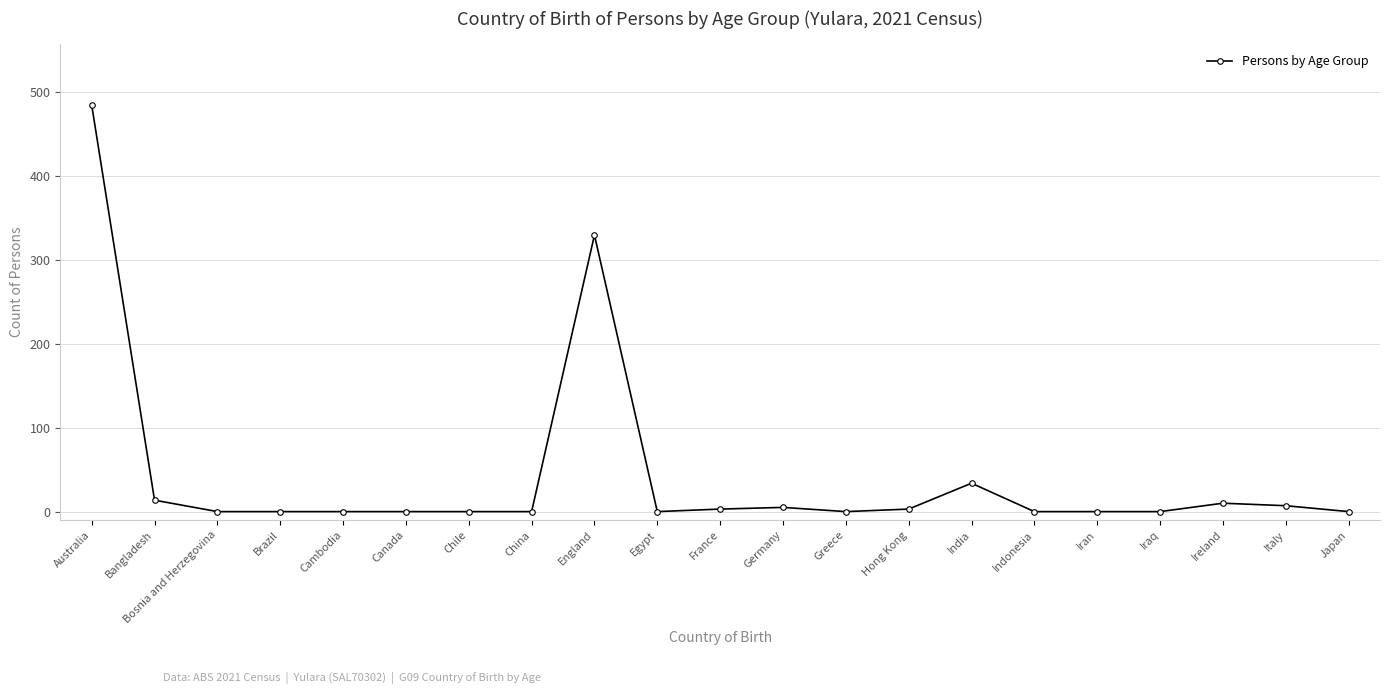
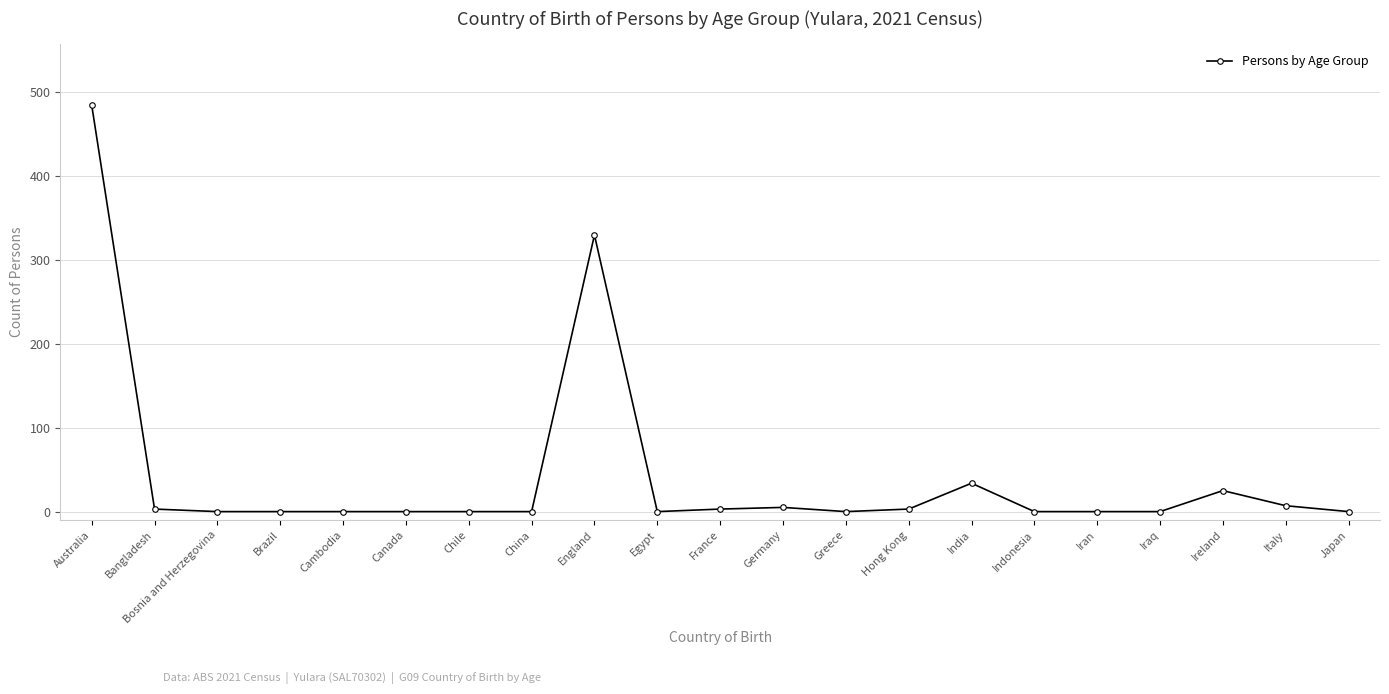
Bangladesh: 10 -> 0
Ireland: 10 -> 30
